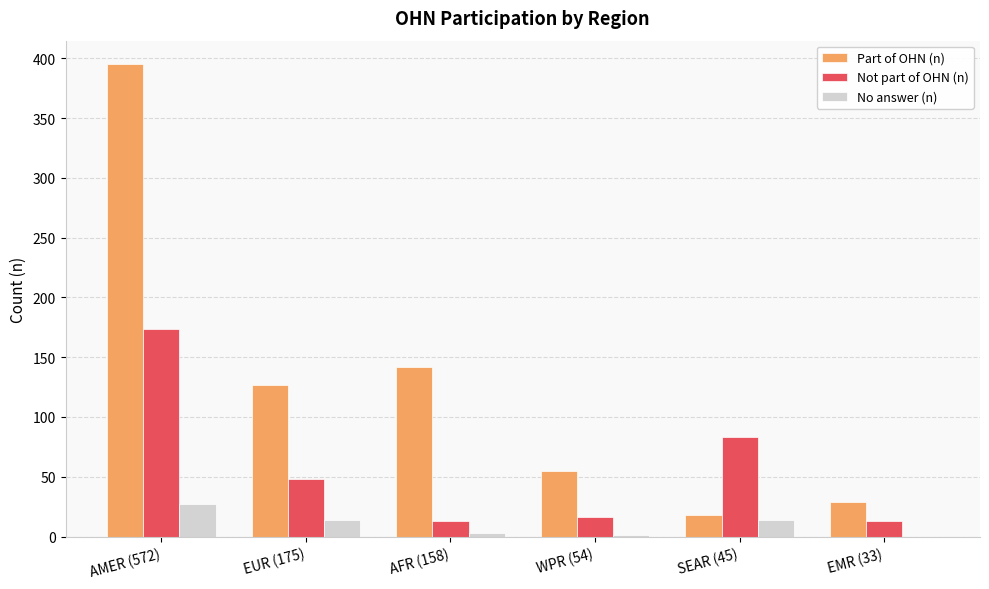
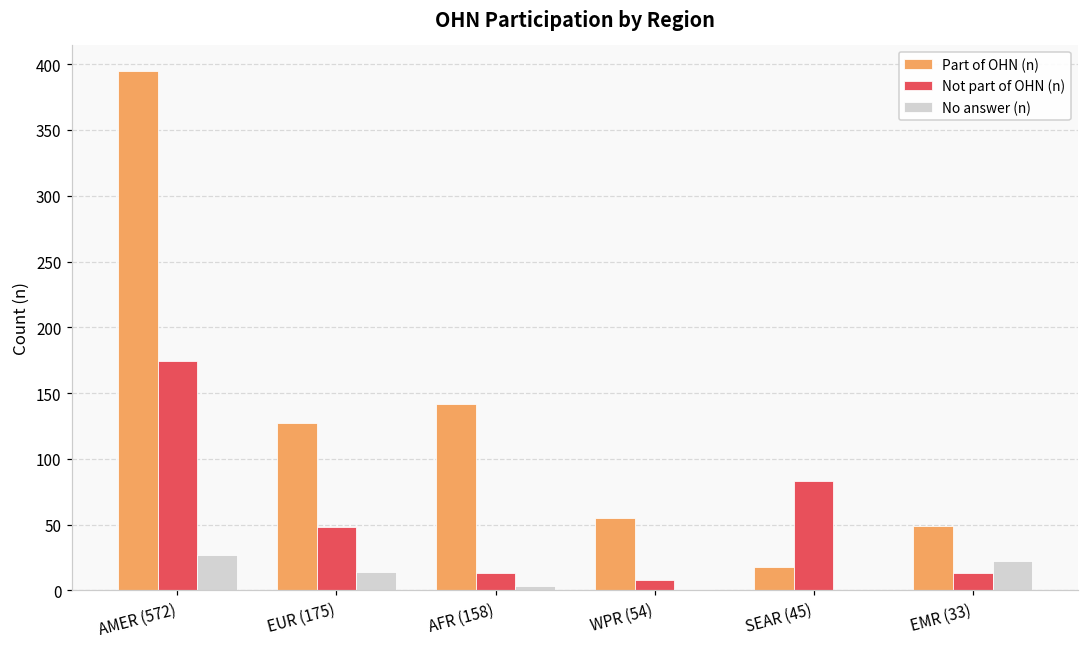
Not part of OHN (n), WPR (54): 16 -> 8
No answer (n), SEAR (45): 14 -> 0
Part of OHN (n), EMR (33): 29 -> 49
No answer (n), EMR (33): 0 -> 22
